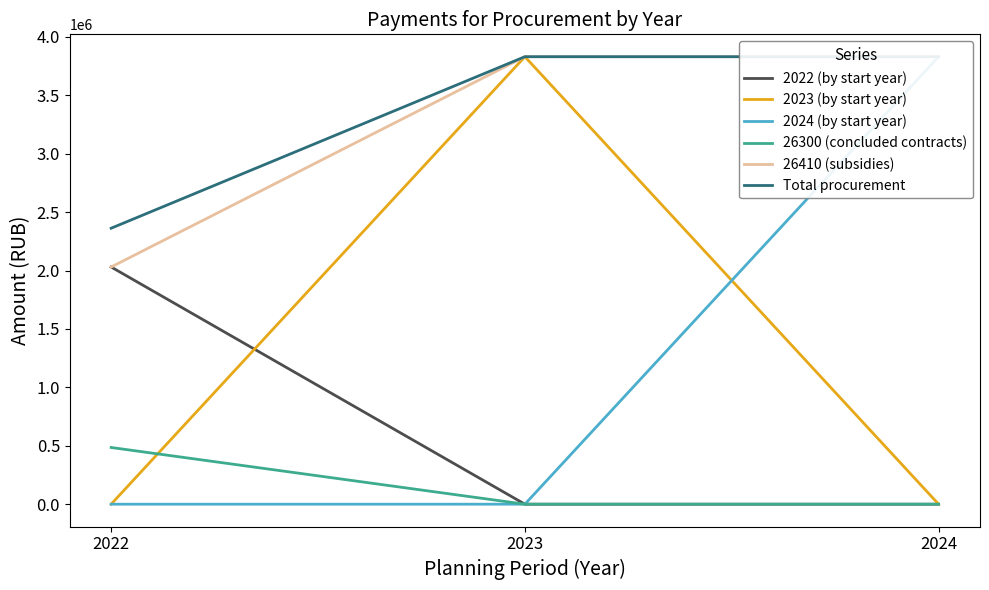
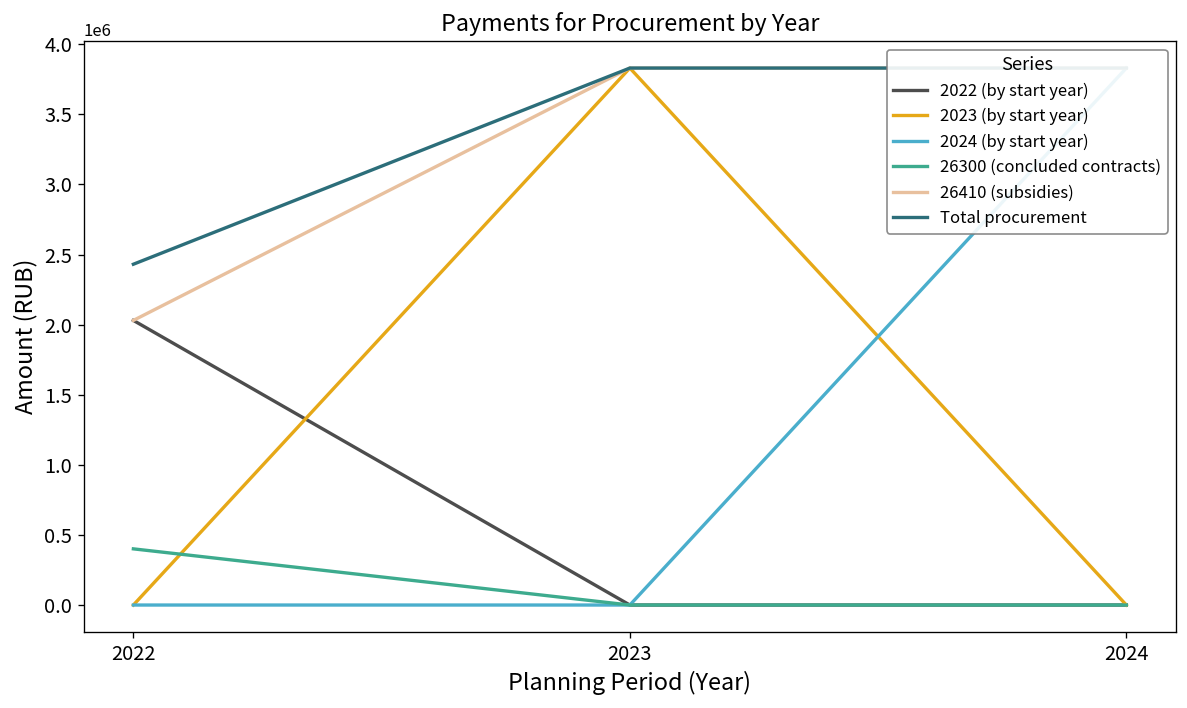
26300 (concluded contracts), 2022: 490000 -> 400000
Total procurement, 2022: 2360000 -> 2430000
